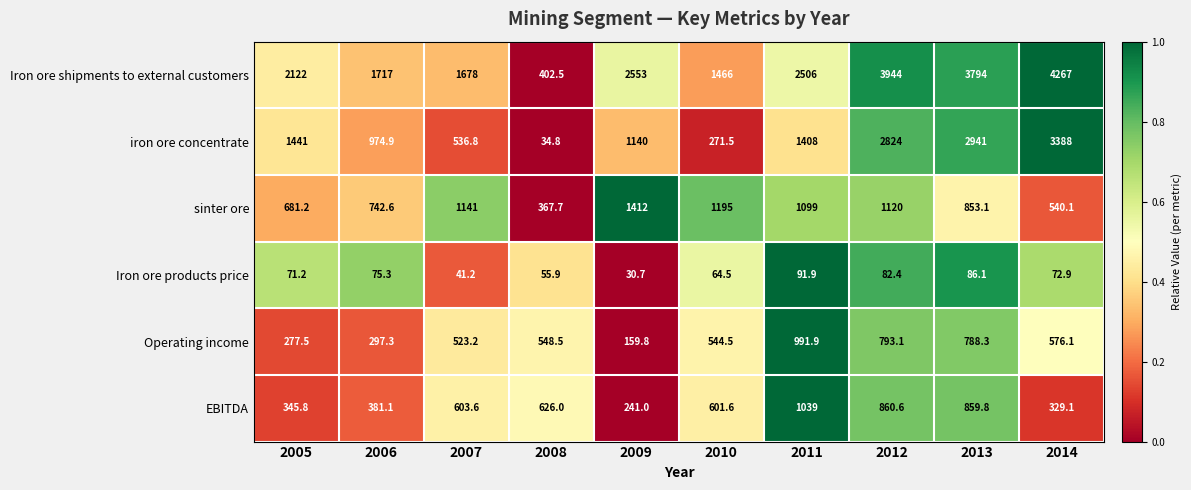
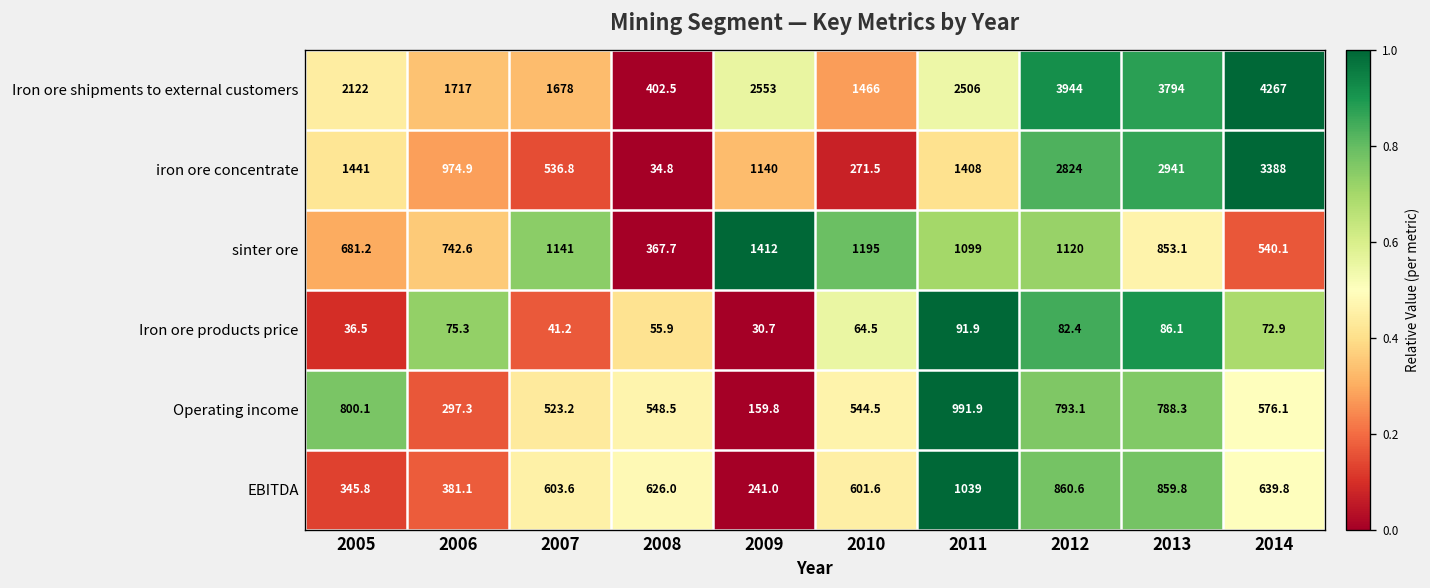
Iron ore products price, 2005: 71.2 -> 36.5
Operating income, 2005: 277.5 -> 800.1
EBITDA, 2014: 329.1 -> 639.8
